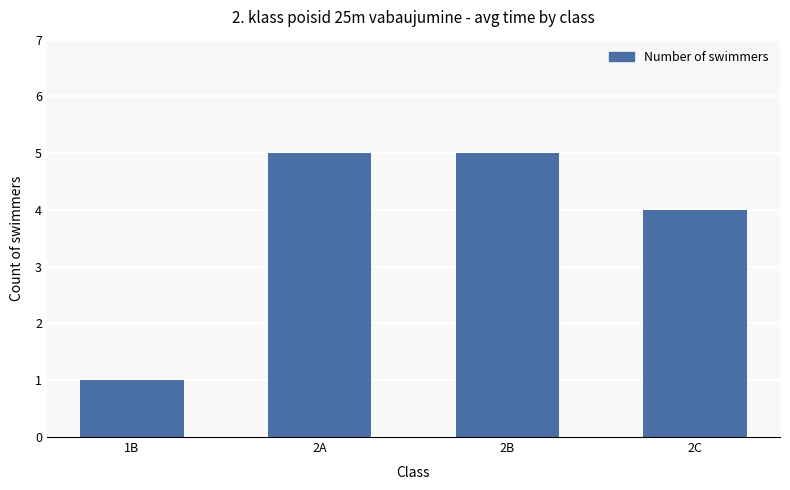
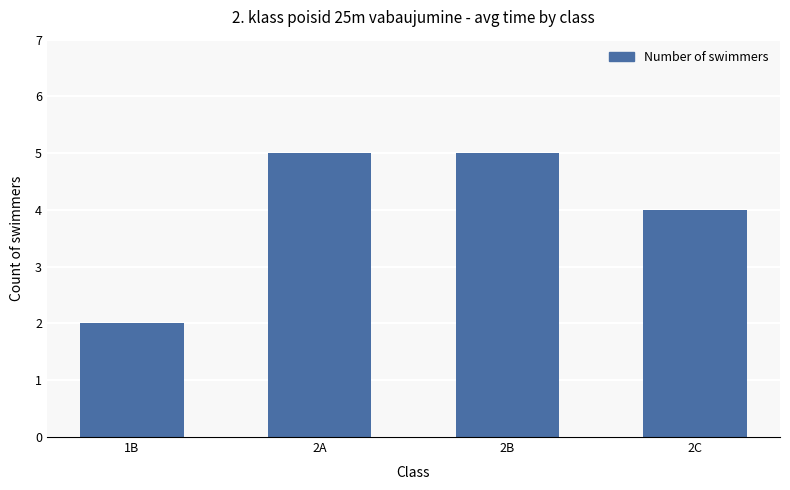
1B: 1 -> 2
